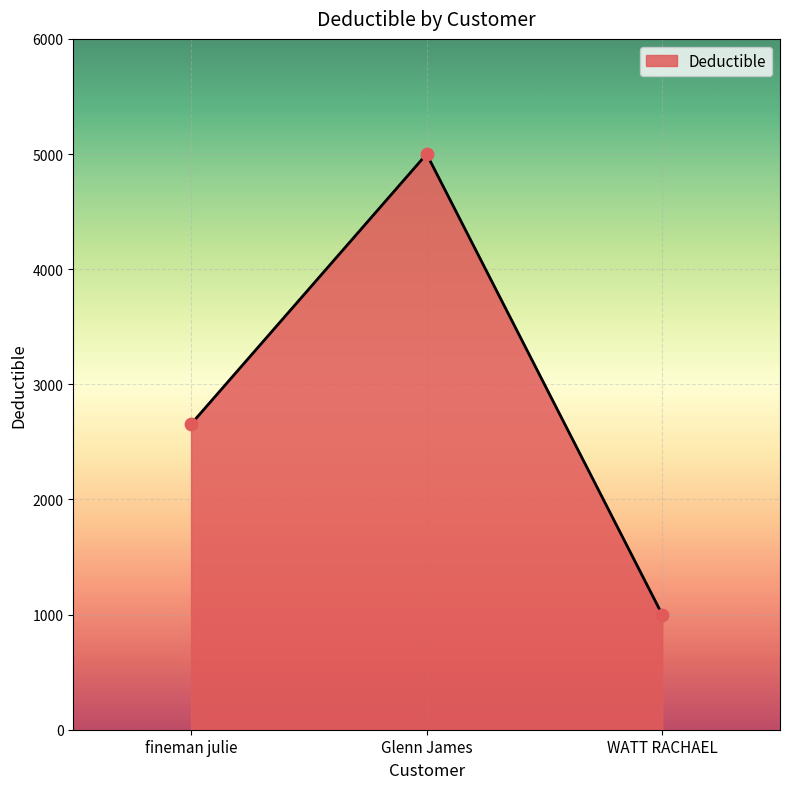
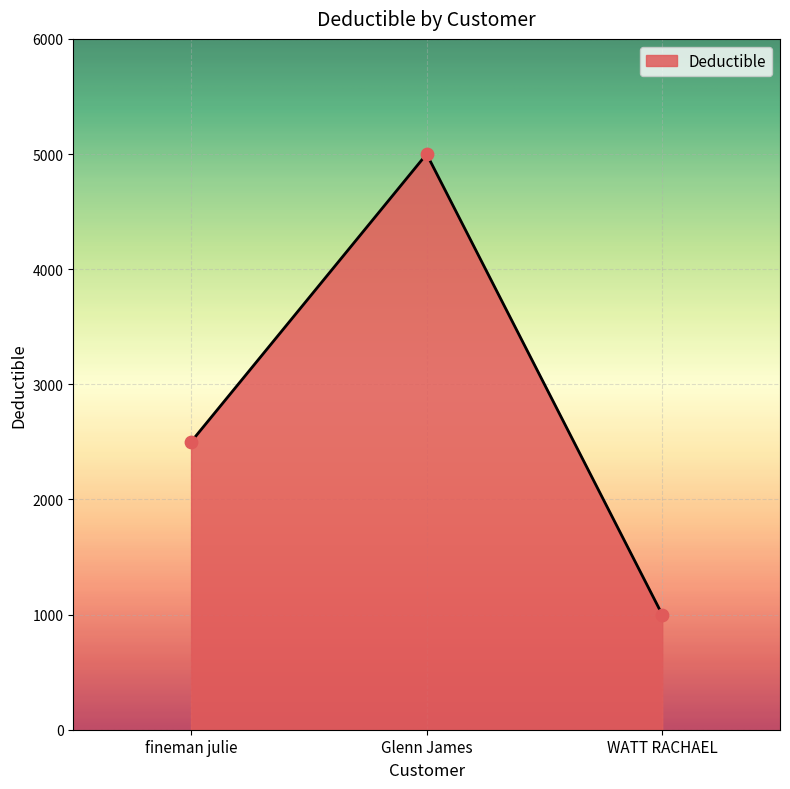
fineman julie: 2650 -> 2500
